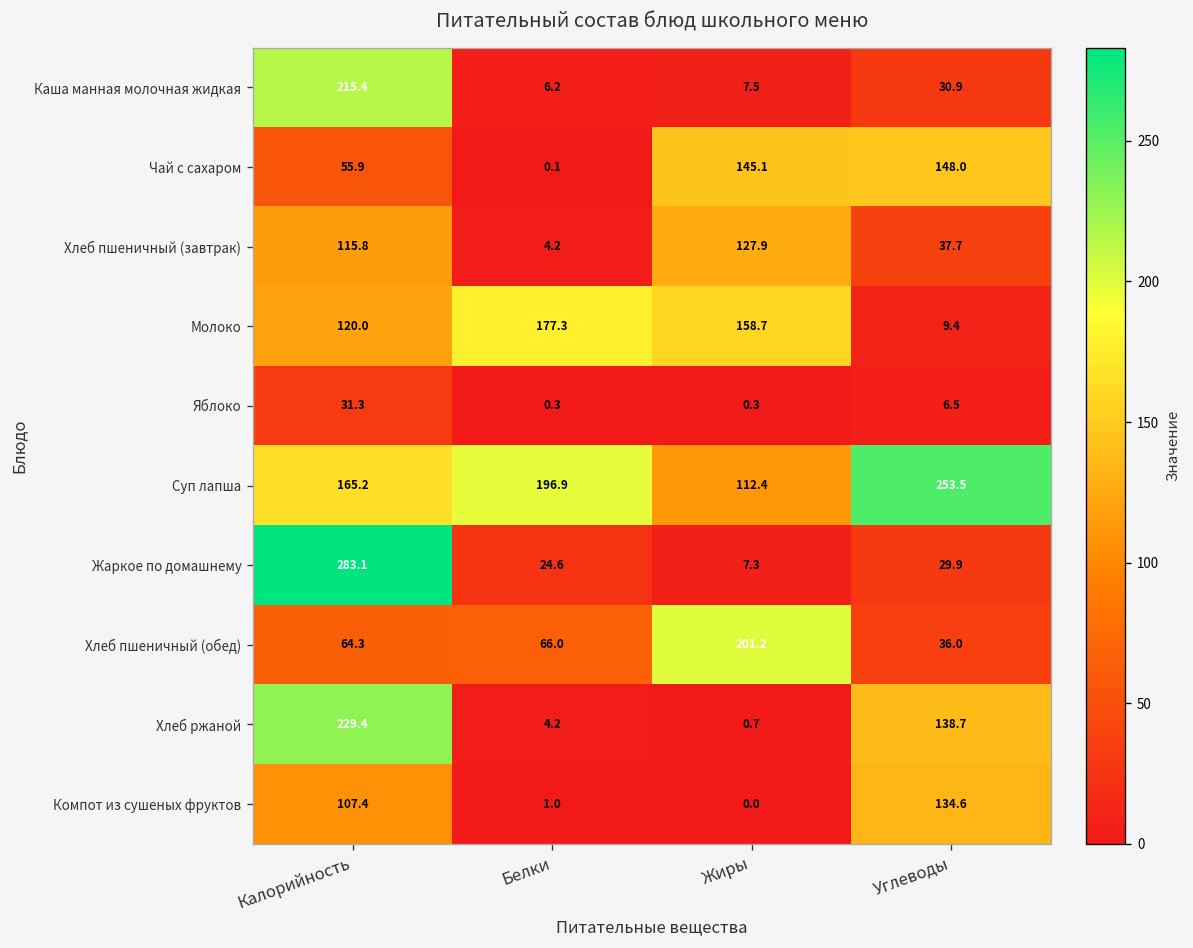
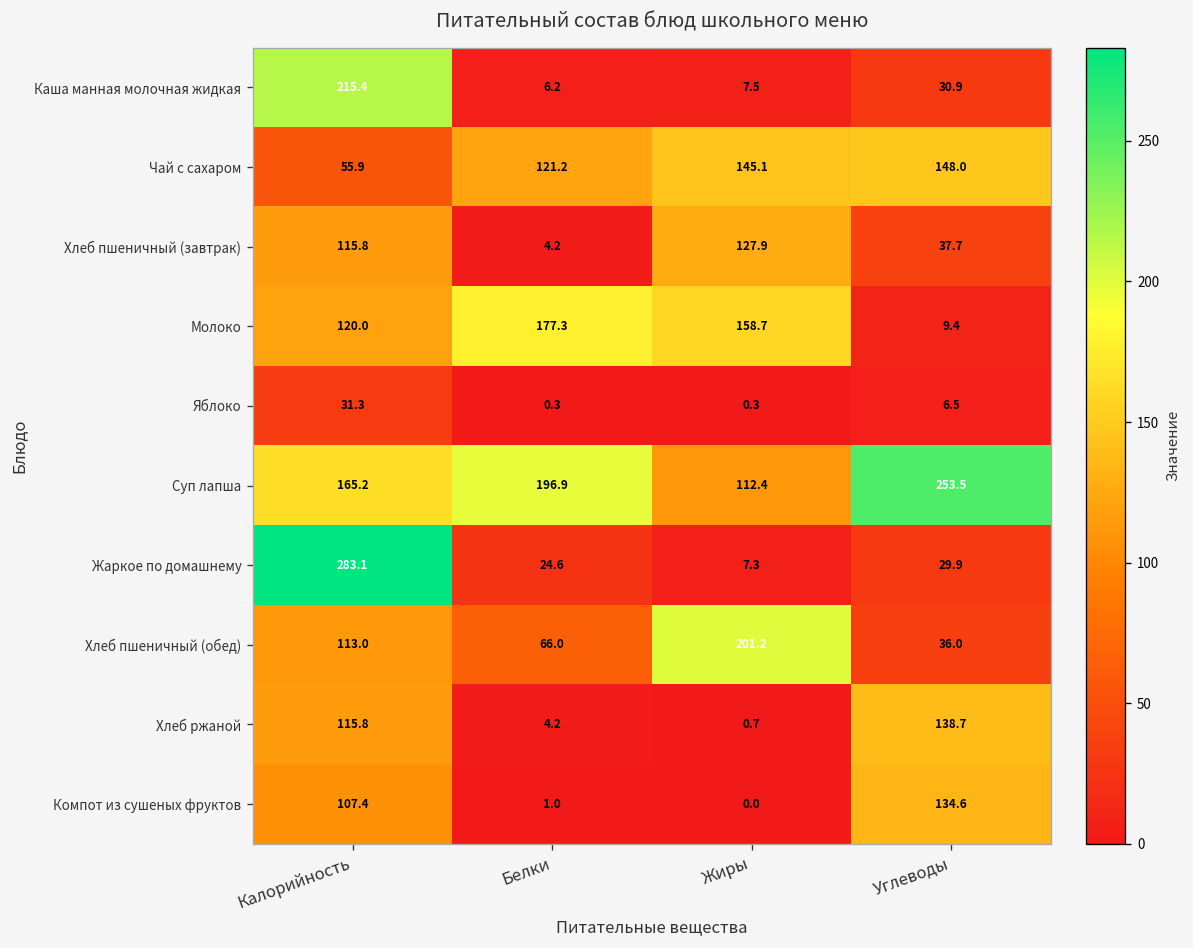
Чай с сахаром, Белки: 0.1 -> 121.2
Хлеб пшеничный (обед), Калорийность: 64.3 -> 113.0
Хлеб ржаной, Калорийность: 229.4 -> 115.8
